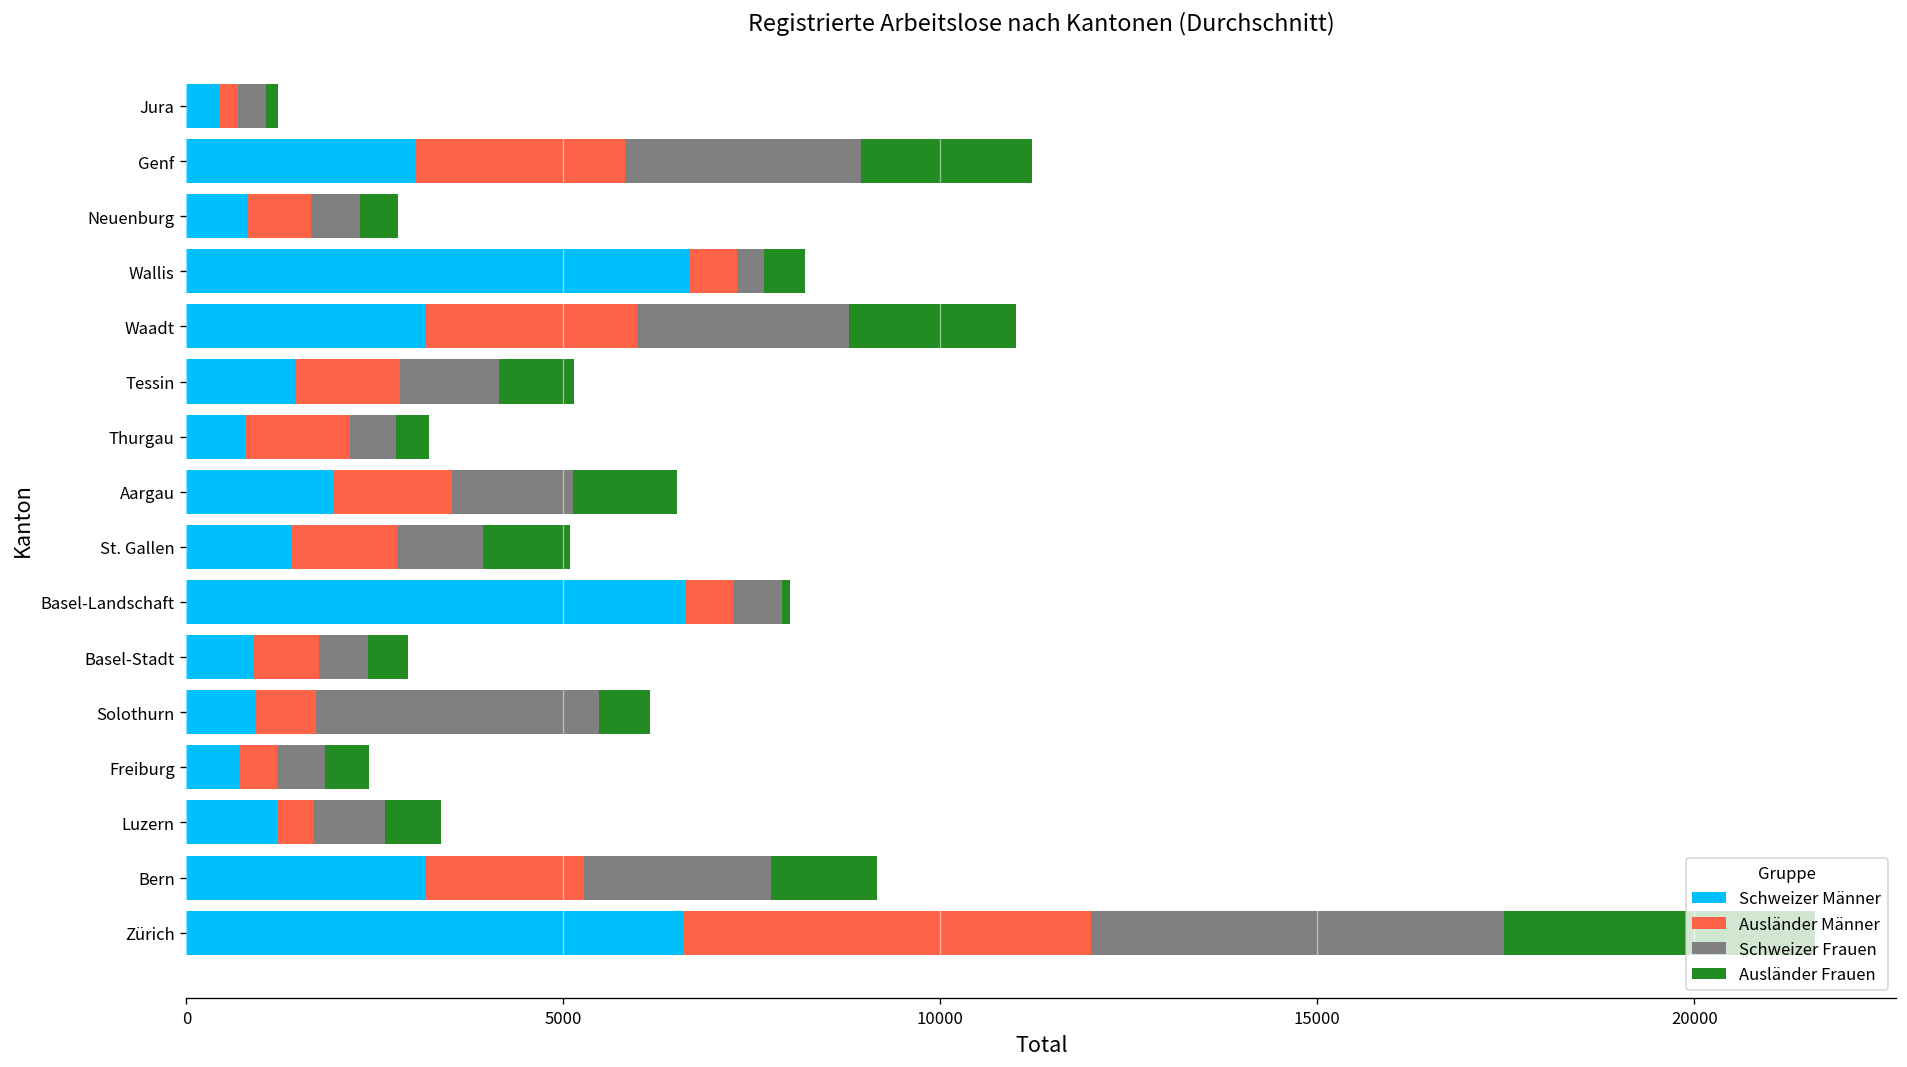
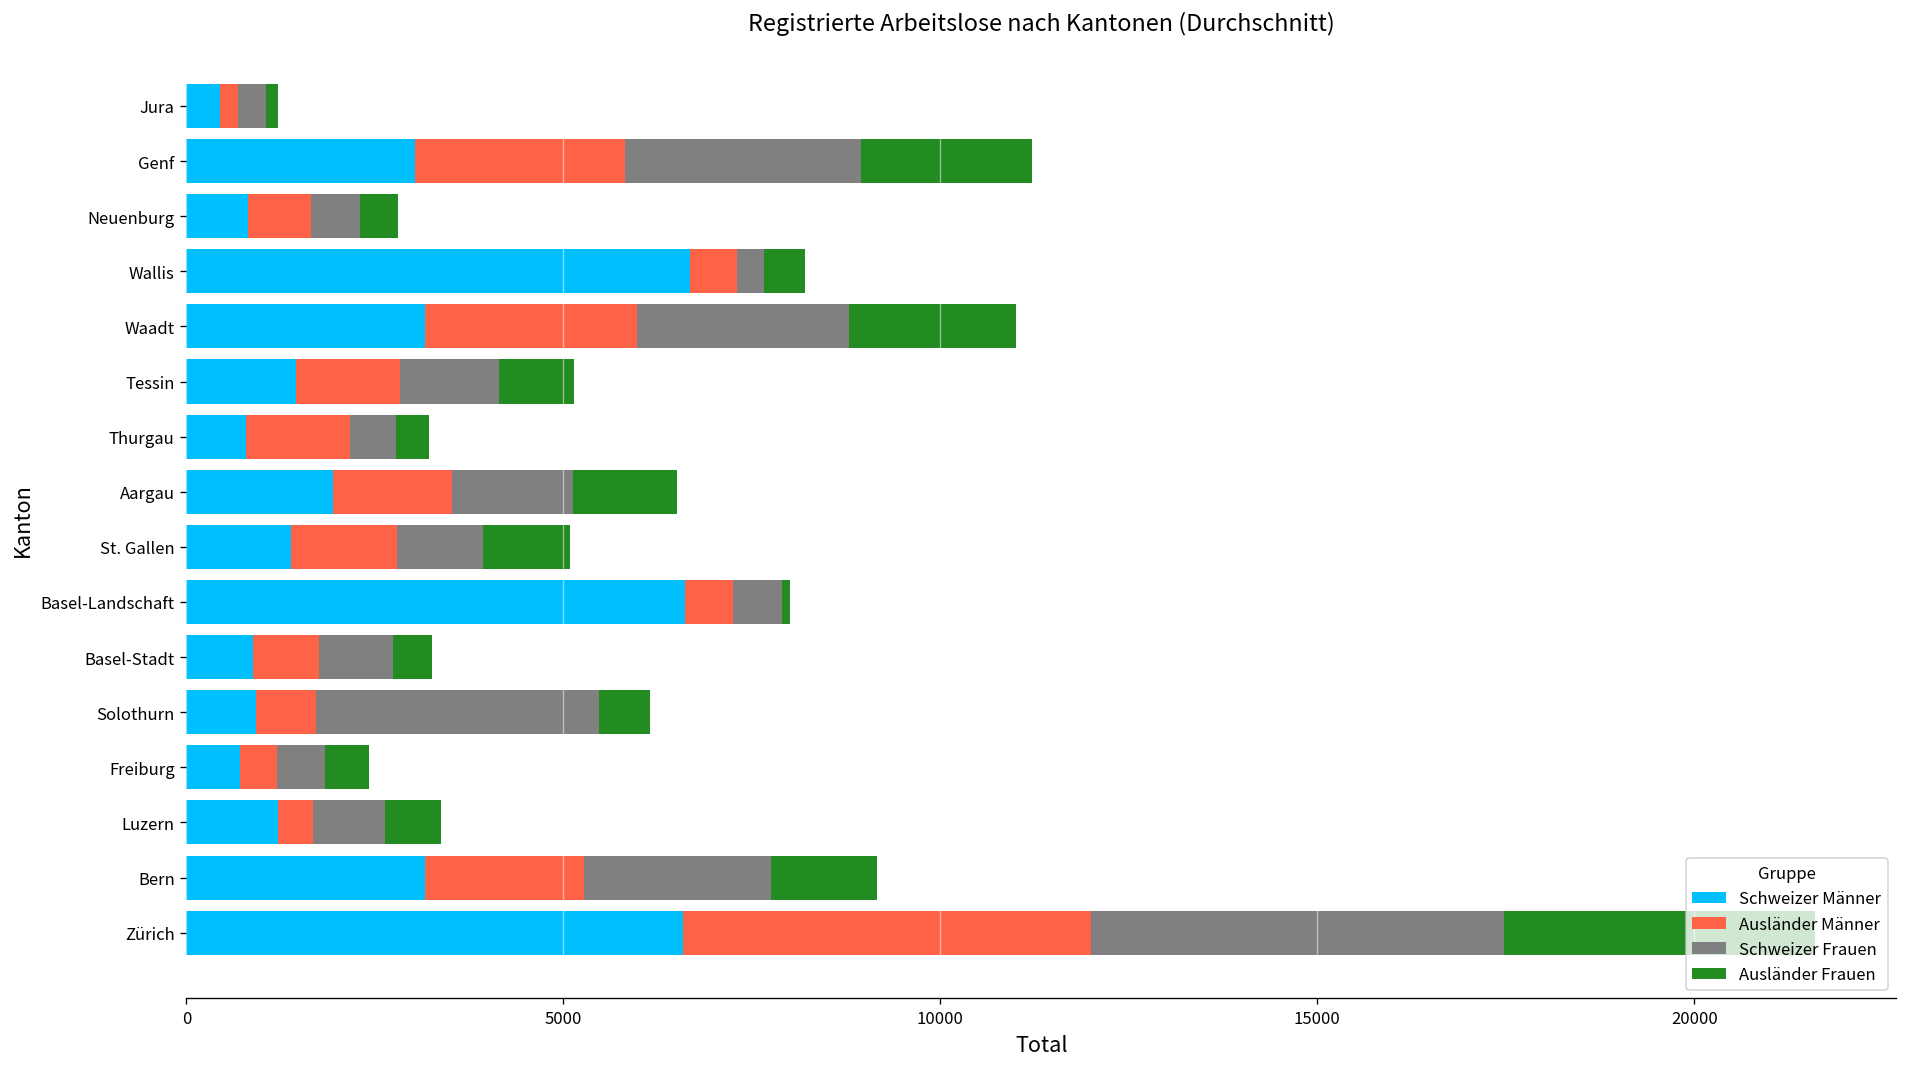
Schweizer Frauen, Basel-Stadt: 600 -> 1000
